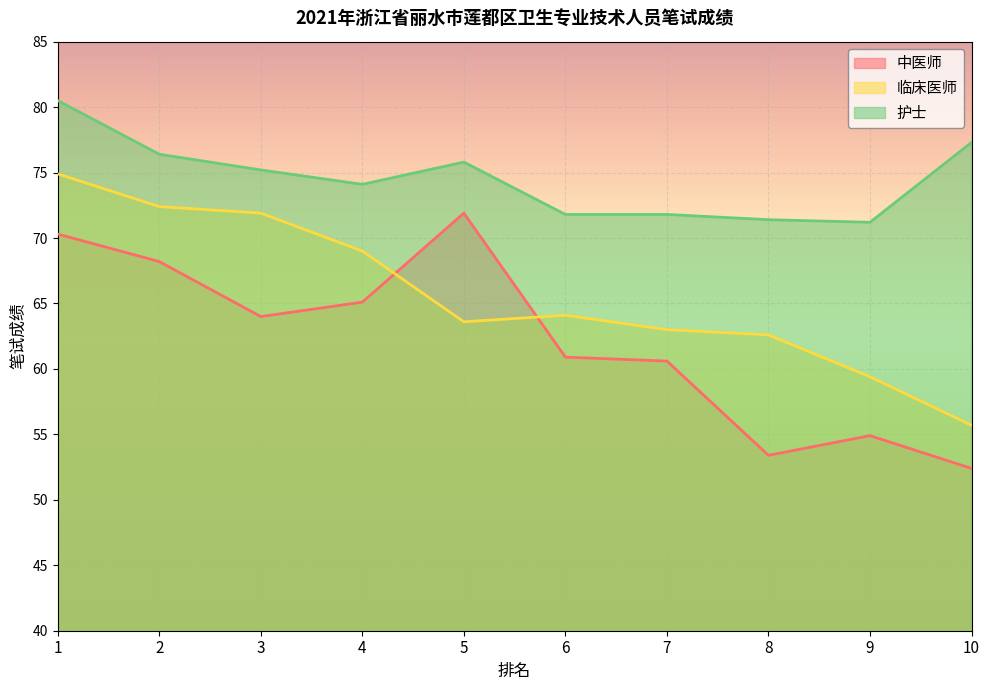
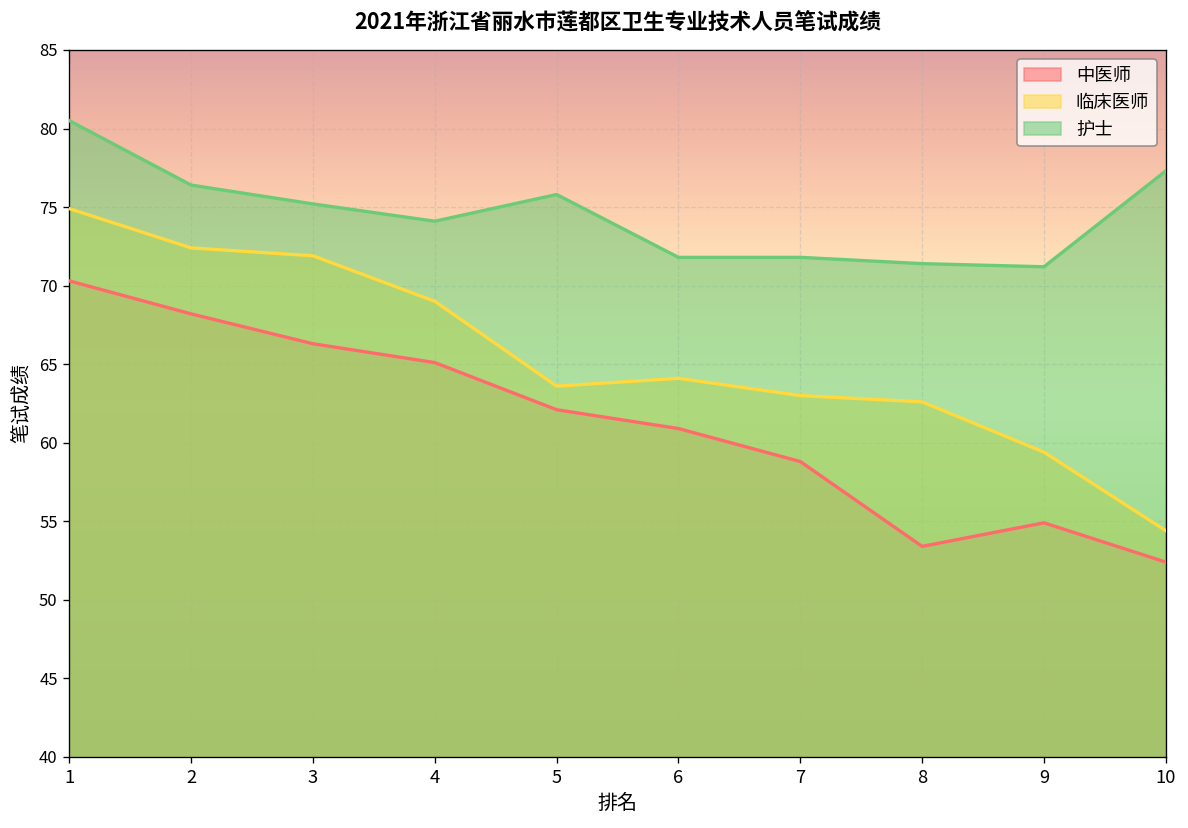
中医师, 3: 64.0 -> 66.3
中医师, 5: 71.9 -> 62.1
中医师, 7: 60.6 -> 58.8
临床医师, 10: 55.7 -> 54.4
